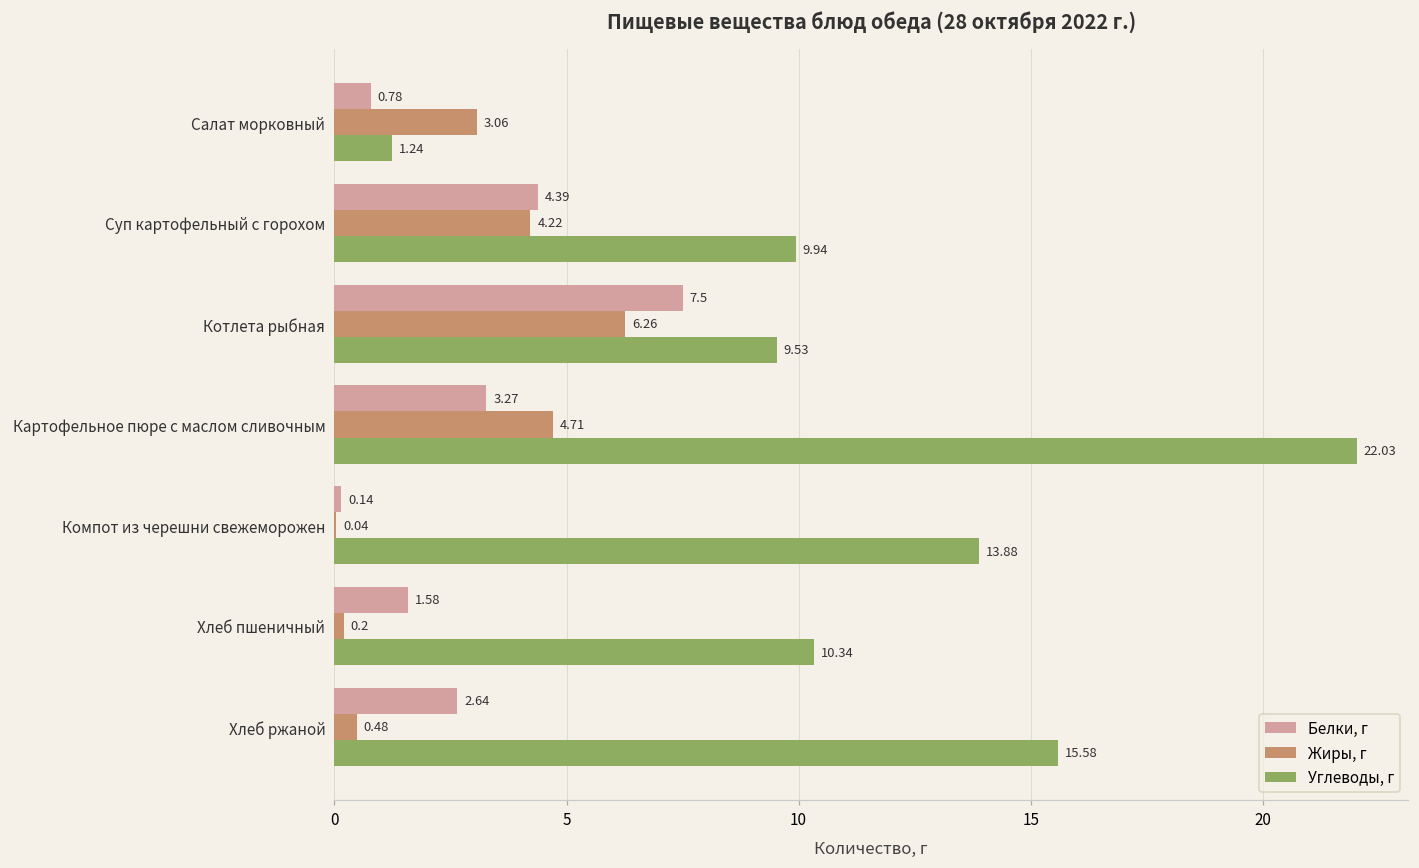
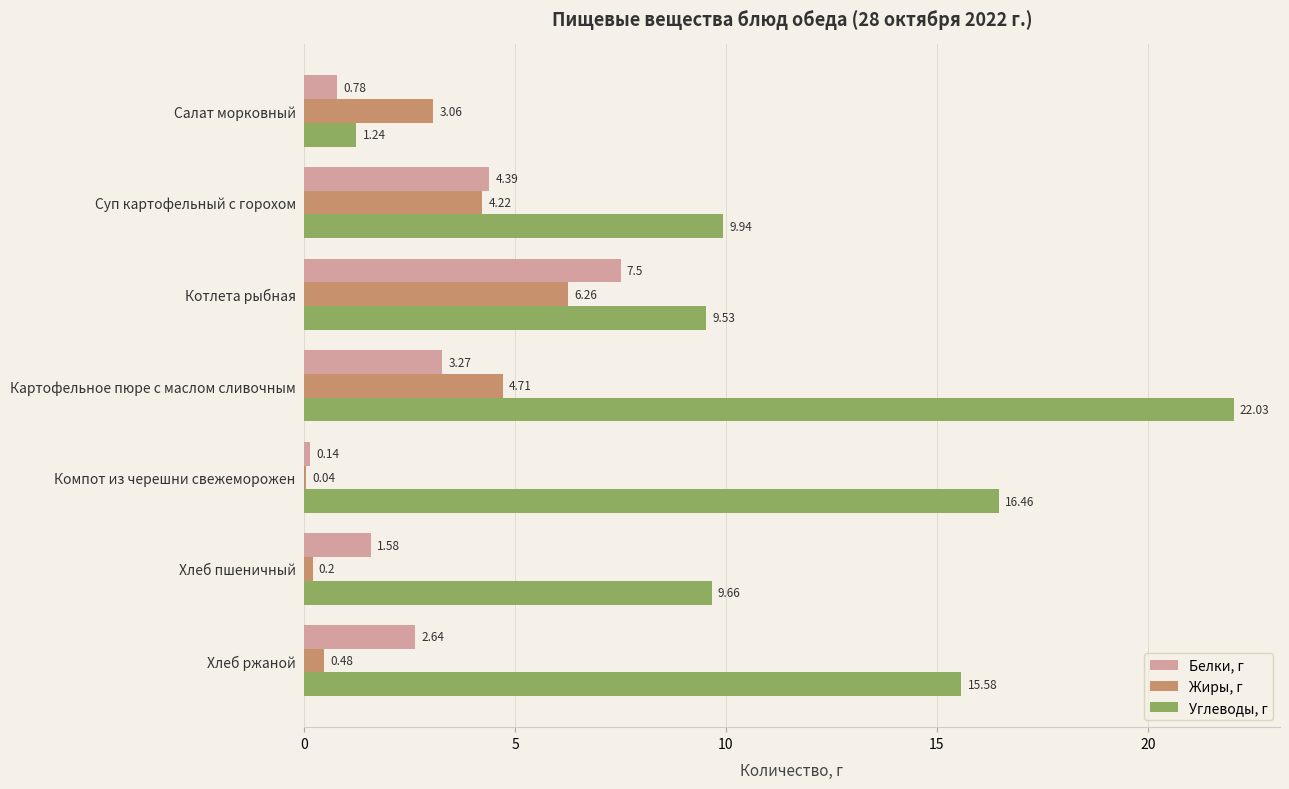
Углеводы, г, Компот из черешни свежеморожен: 13.88 -> 16.46
Углеводы, г, Хлеб пшеничный: 10.34 -> 9.66
